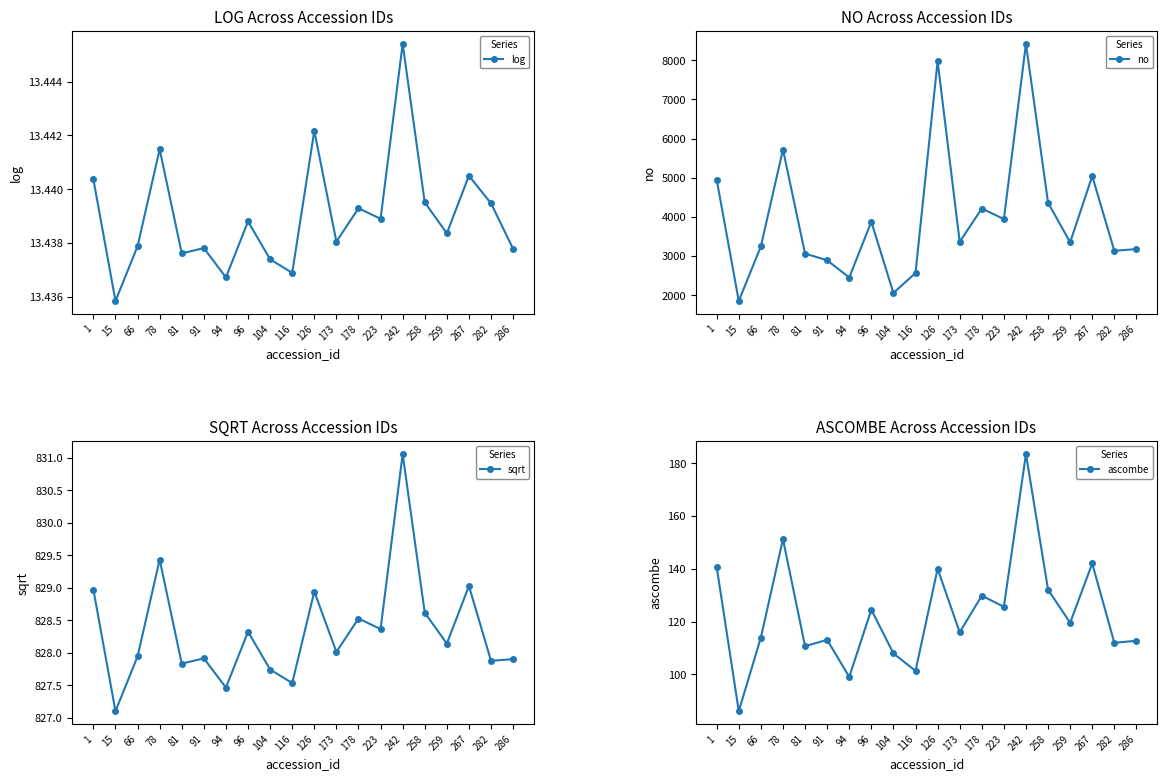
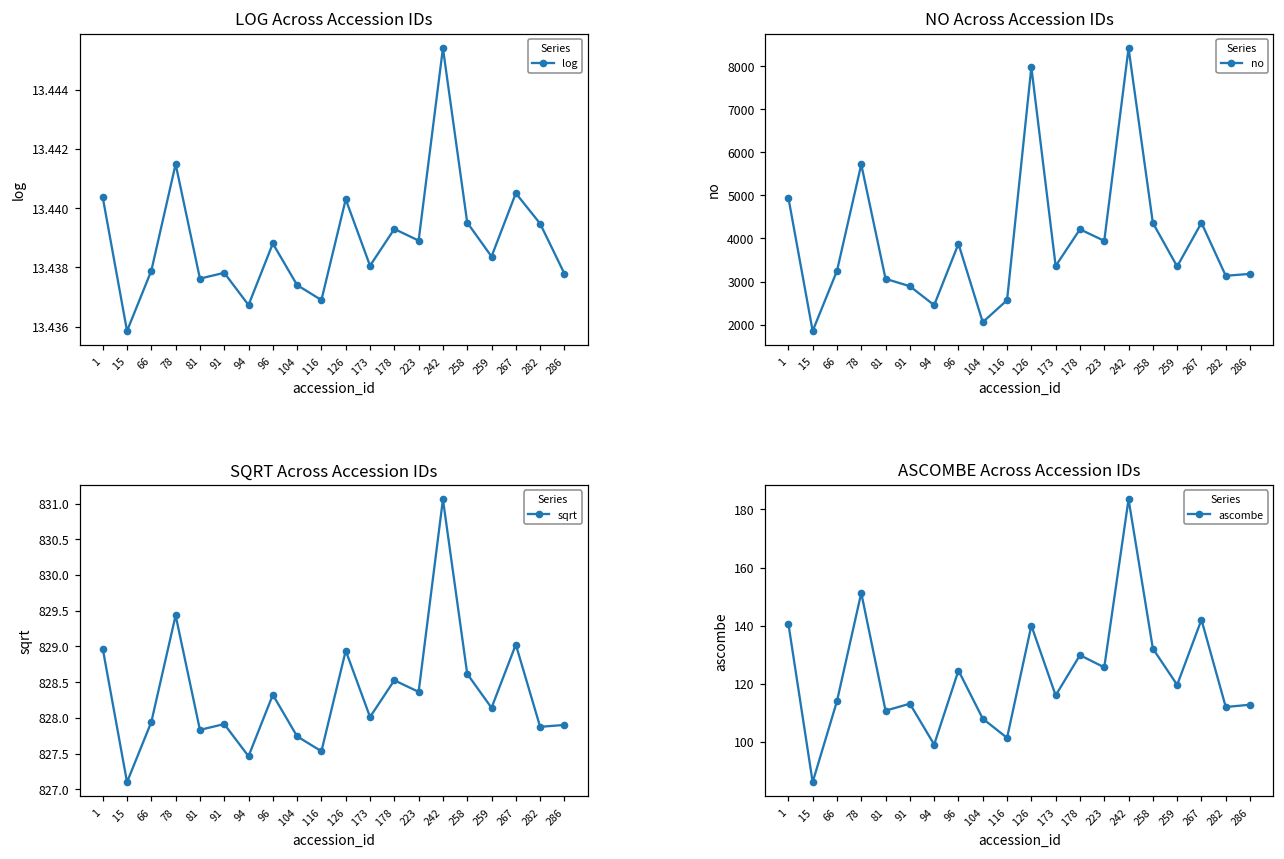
LOG Across Accession IDs, 126: 13.4422 -> 13.4403
NO Across Accession IDs, 267: 5000 -> 4400
